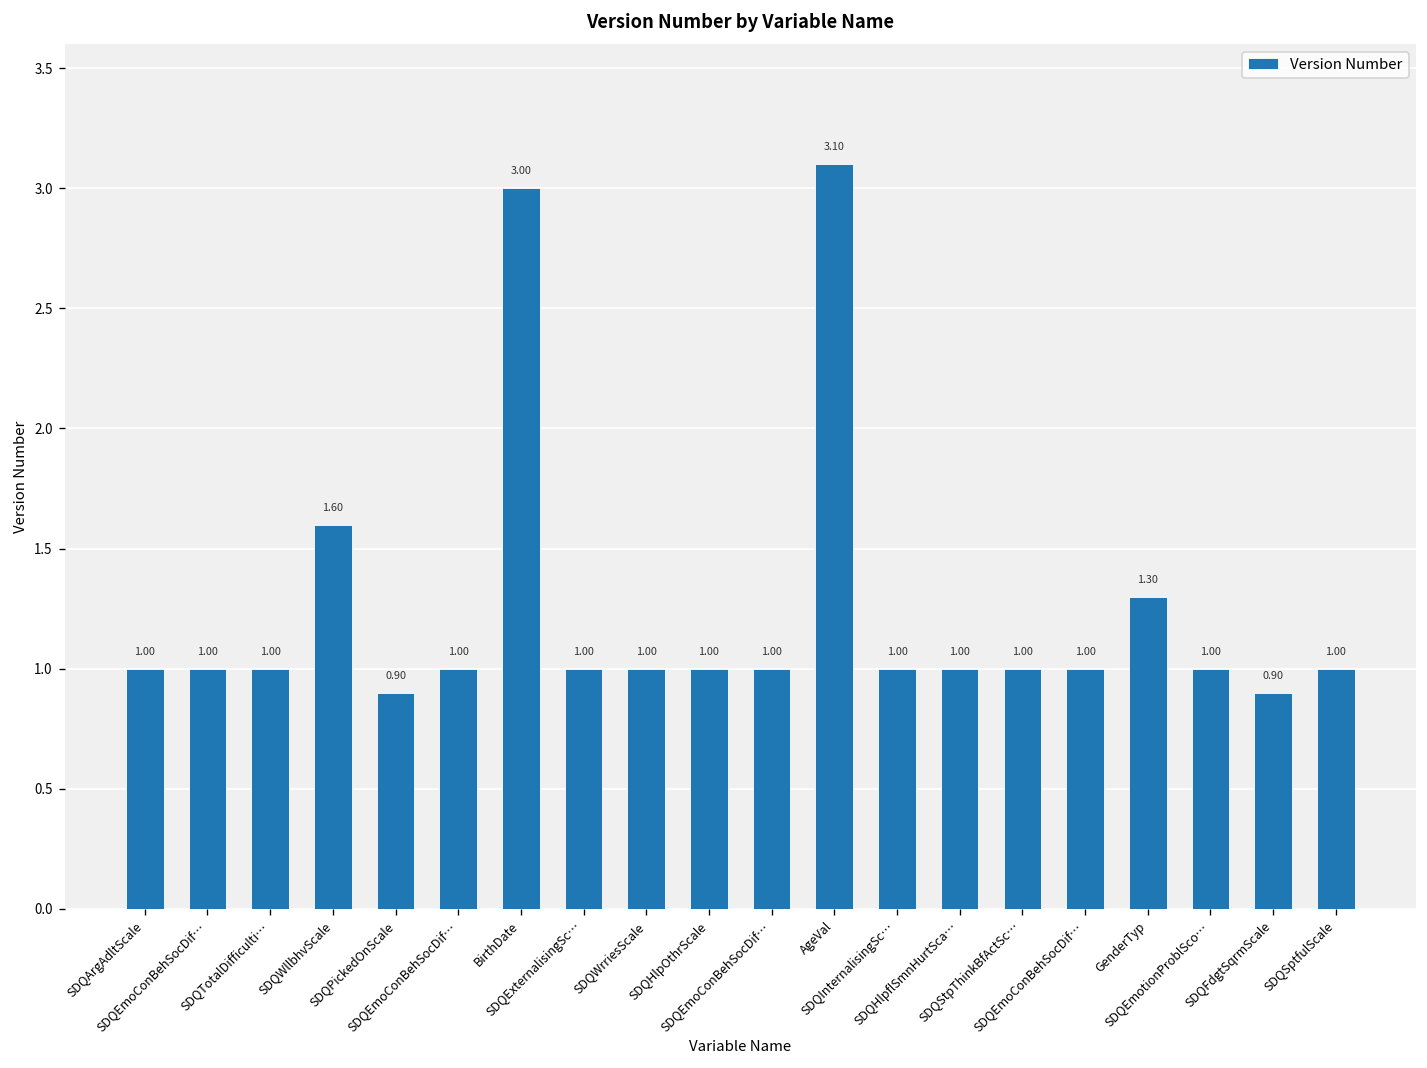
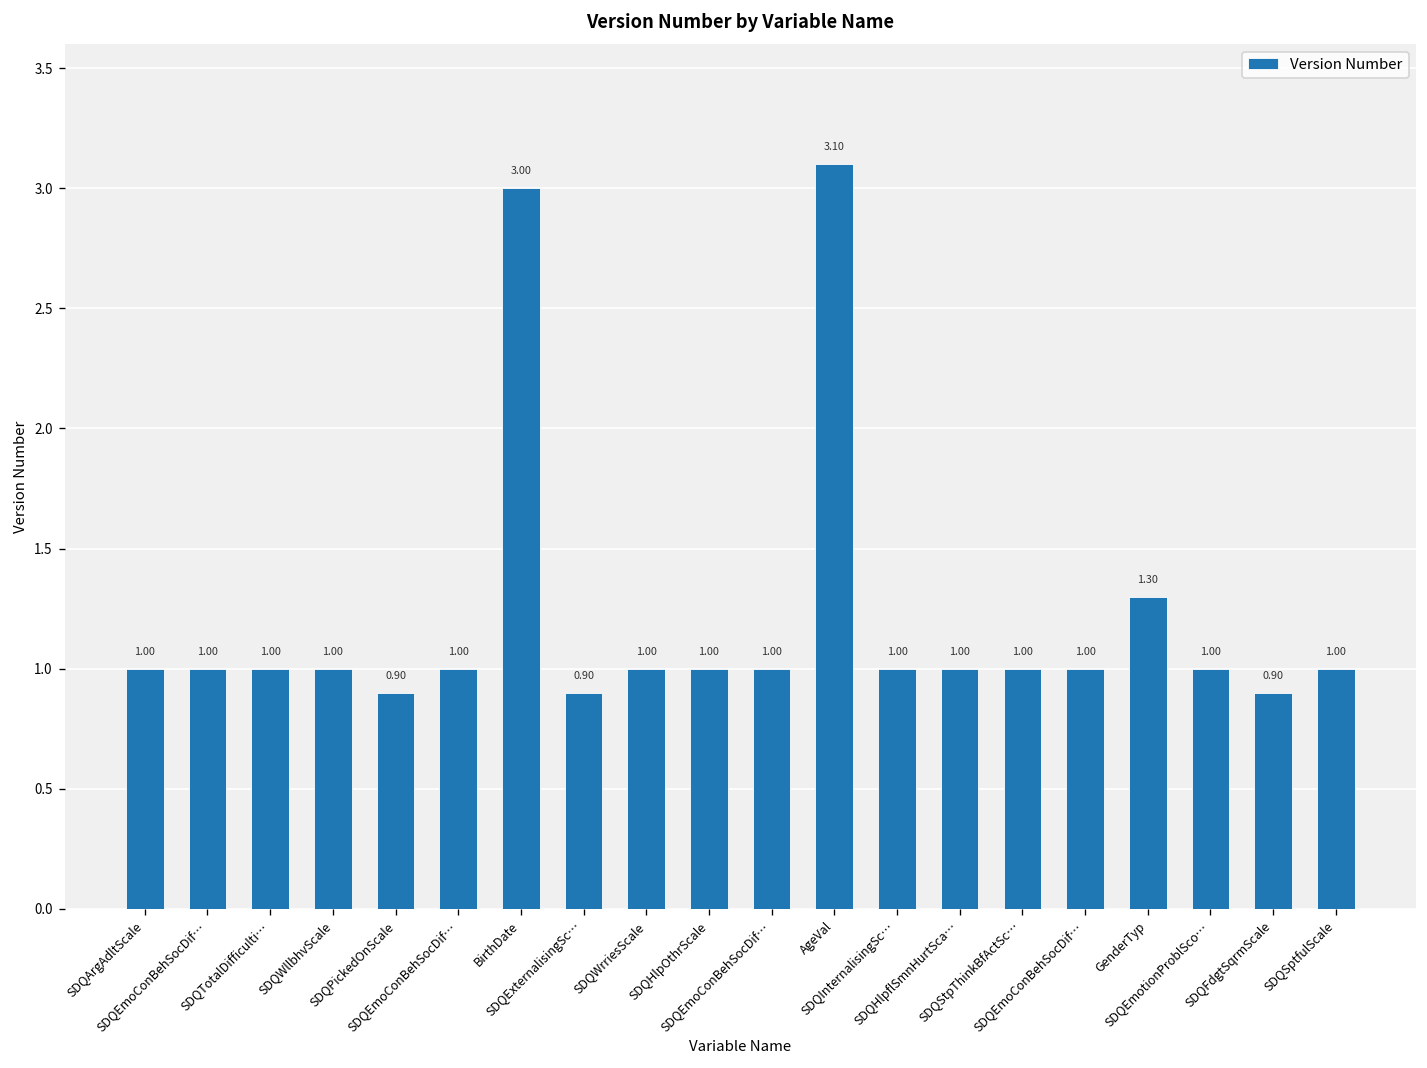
SDQWllbhvScale: 1.60 -> 1.00
SDQExternalisingSc…: 1.00 -> 0.90
